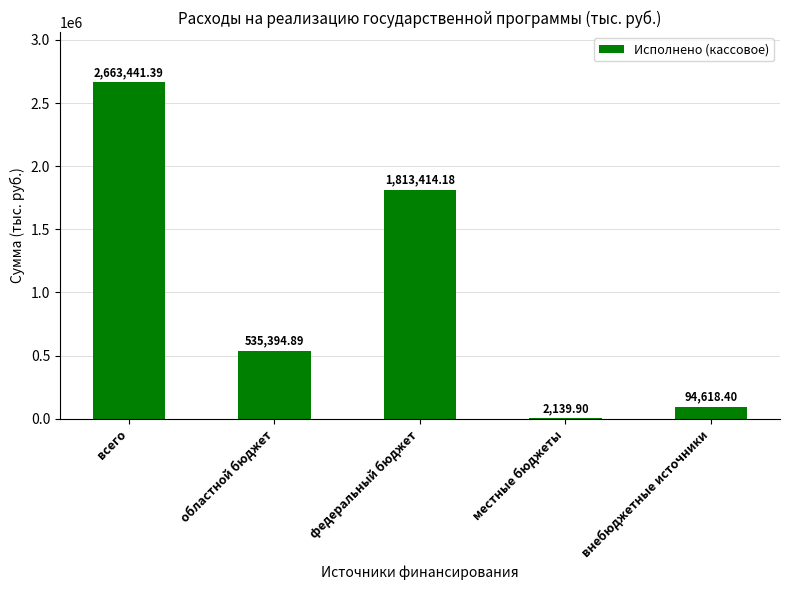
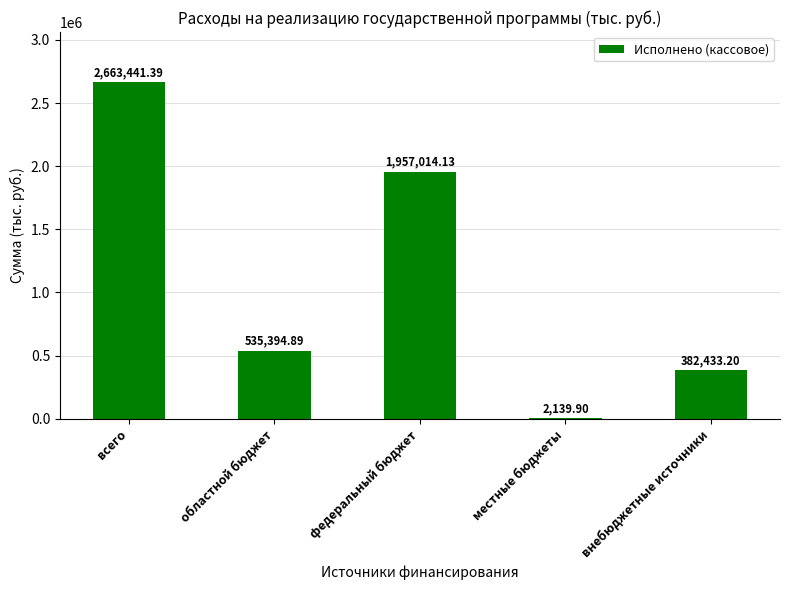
федеральный бюджет: 1,813,414.18 -> 1,957,014.13
внебюджетные источники: 94,618.40 -> 382,433.20
